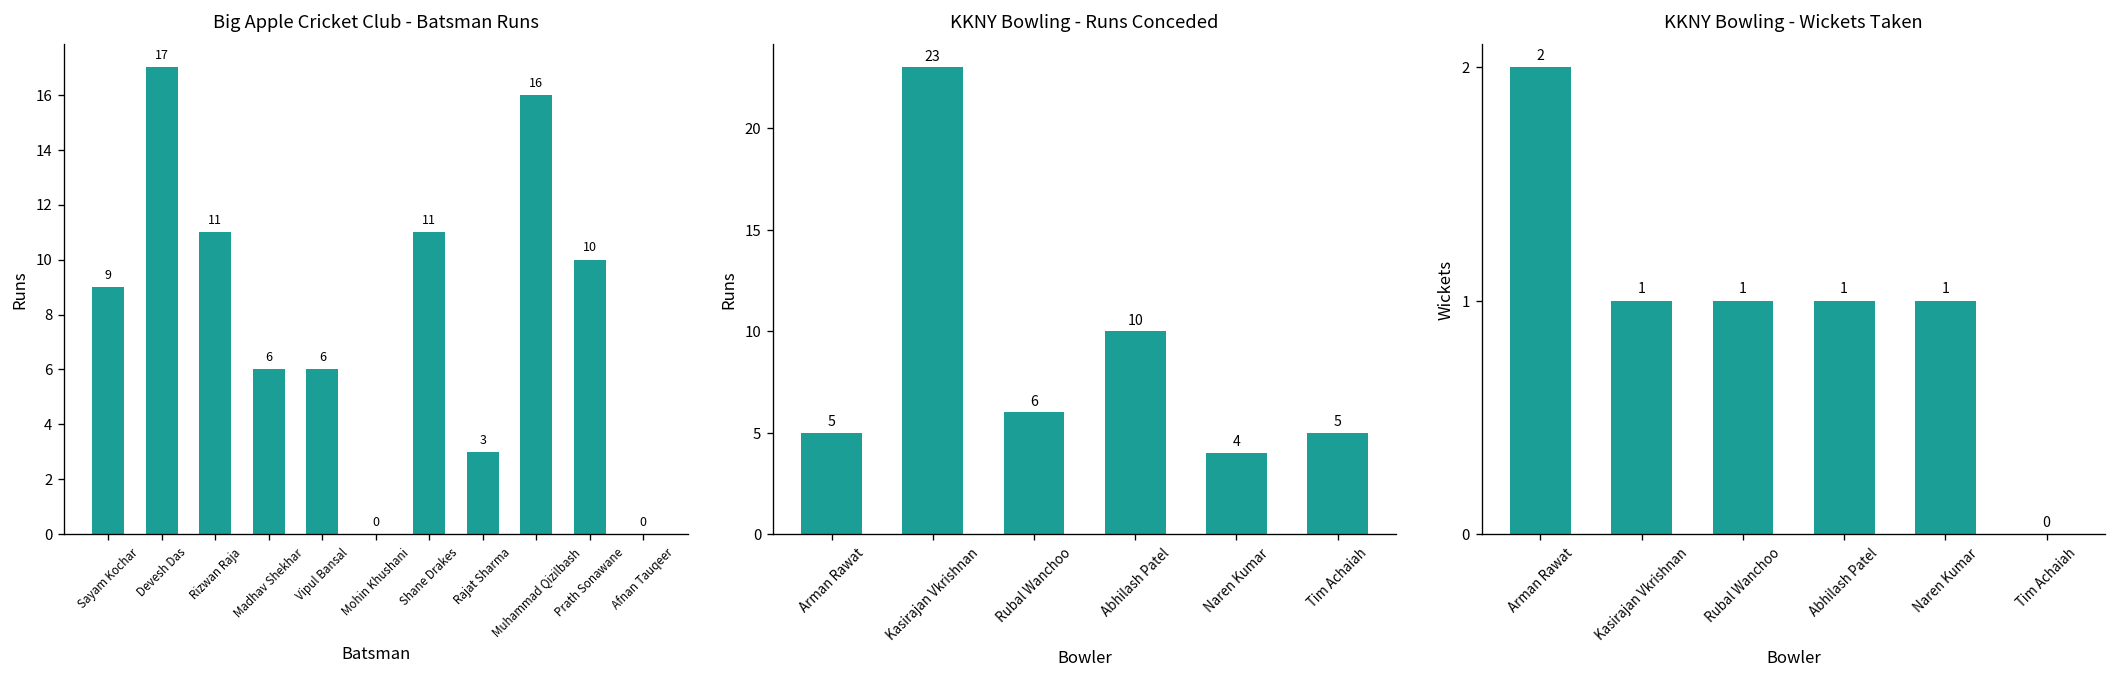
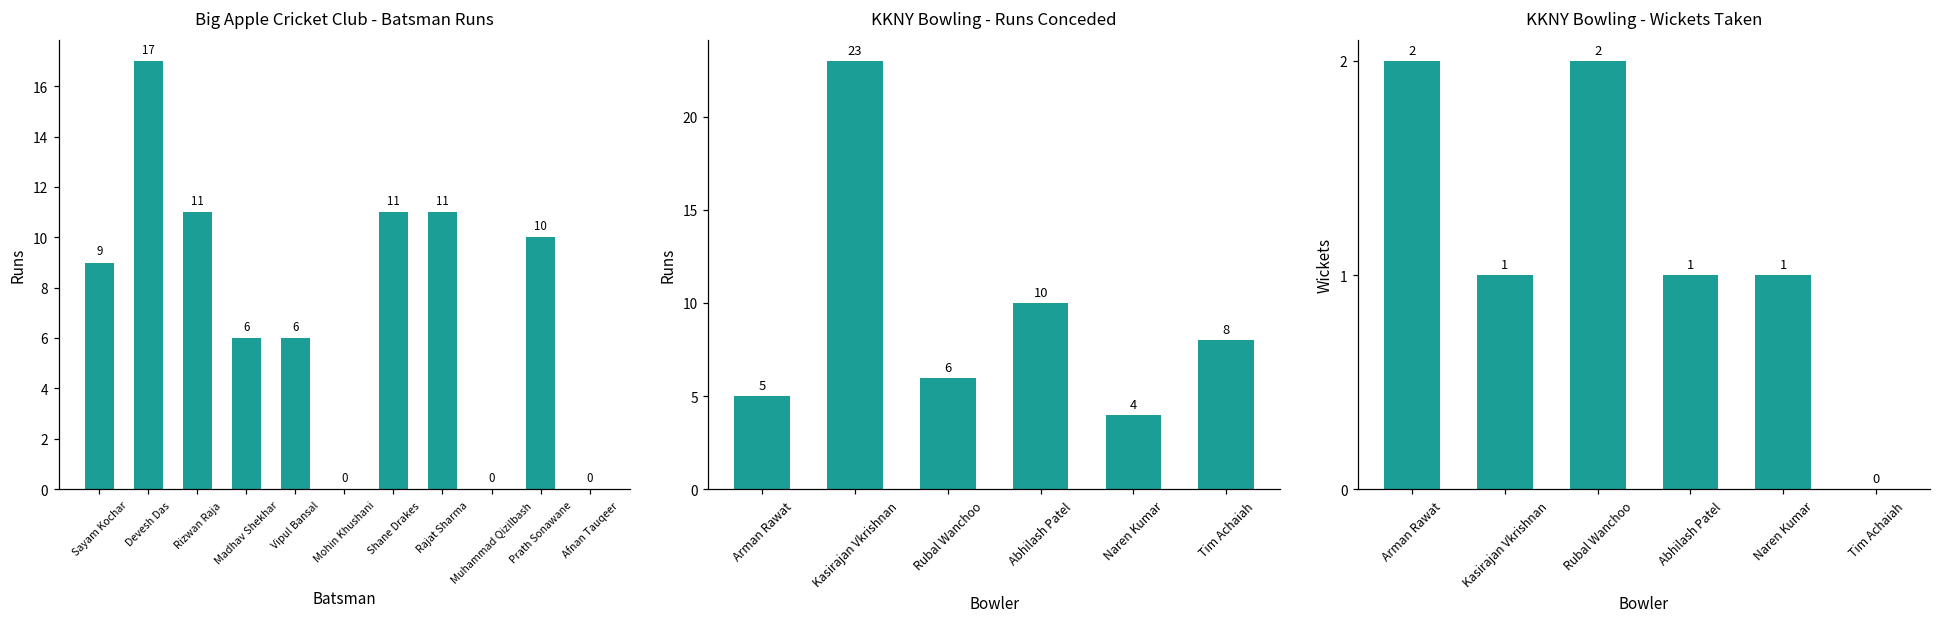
Big Apple Cricket Club - Batsman Runs, Rajat Sharma: 3 -> 11
Big Apple Cricket Club - Batsman Runs, Muhammad Qizilbash: 16 -> 0
KKNY Bowling - Runs Conceded, Tim Achaiah: 5 -> 8
KKNY Bowling - Wickets Taken, Rubal Wanchoo: 1 -> 2
